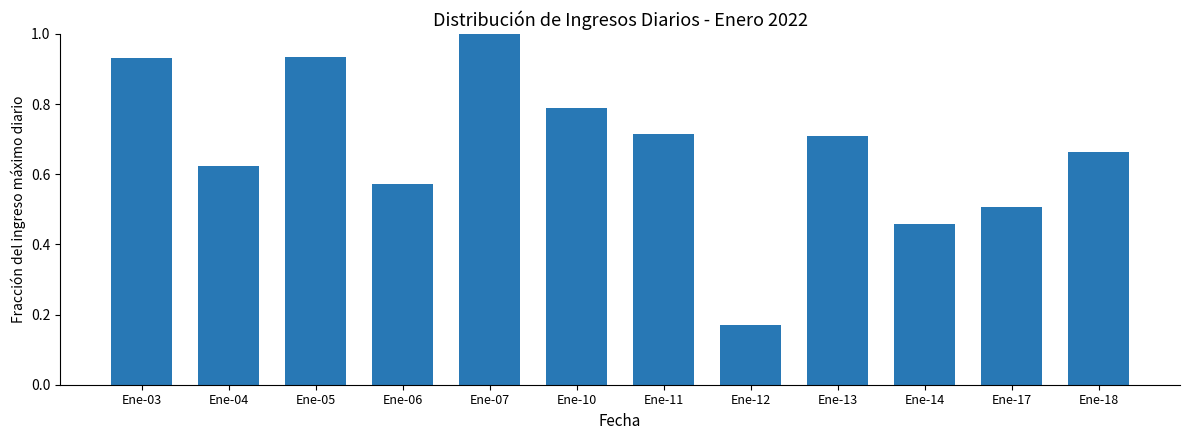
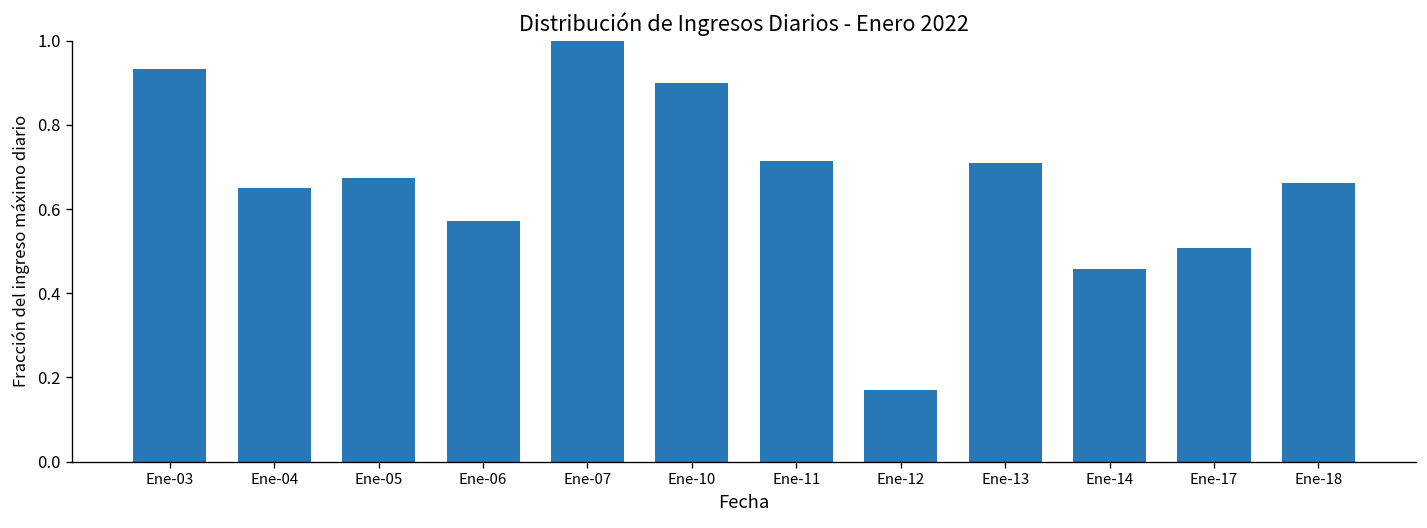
Ene-04: 0.62 -> 0.65
Ene-05: 0.93 -> 0.67
Ene-10: 0.79 -> 0.90
